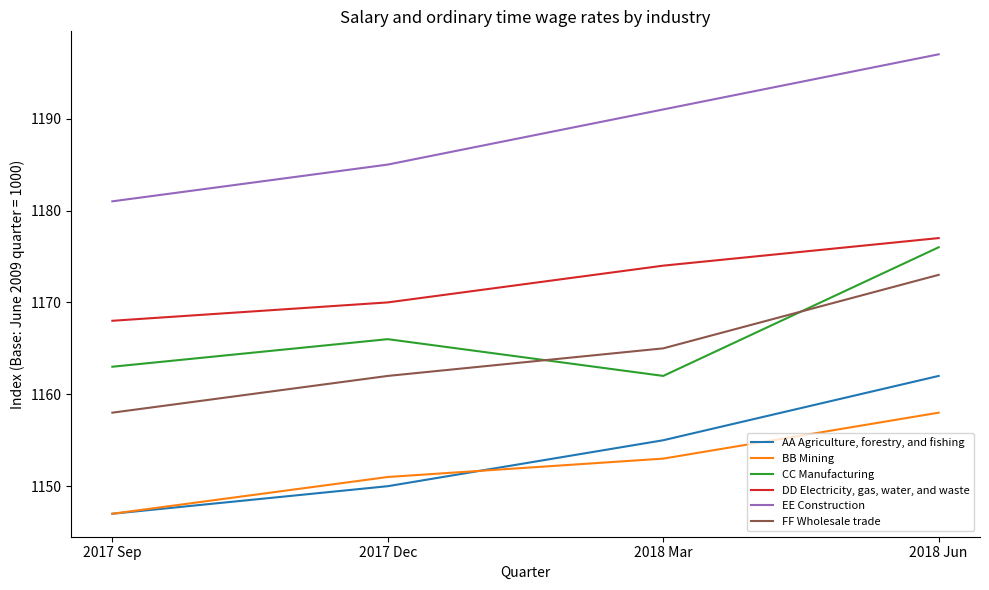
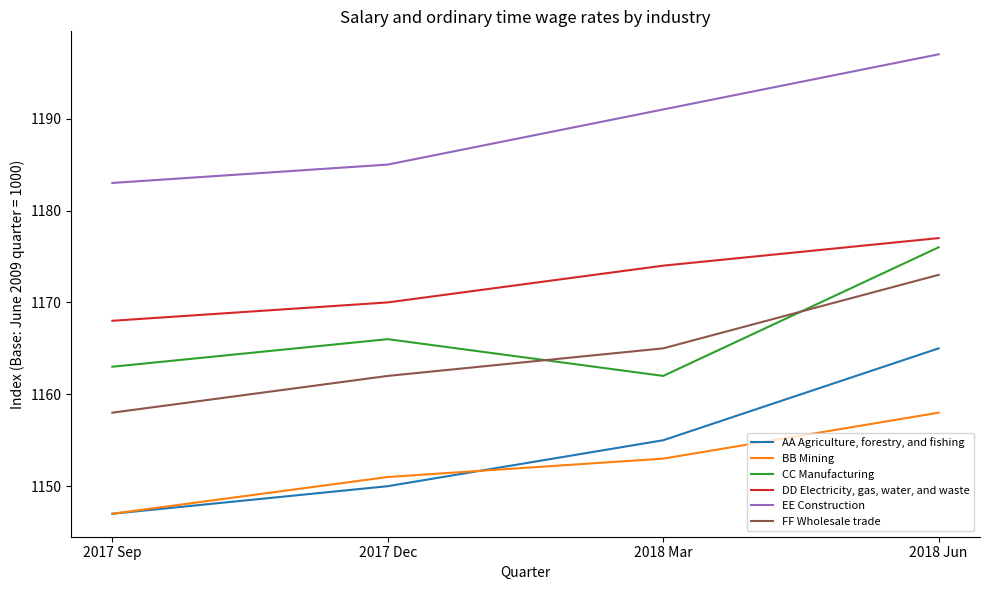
EE Construction, 2017 Sep: 1181 -> 1183
AA Agriculture, forestry, and fishing, 2018 Jun: 1162 -> 1165
